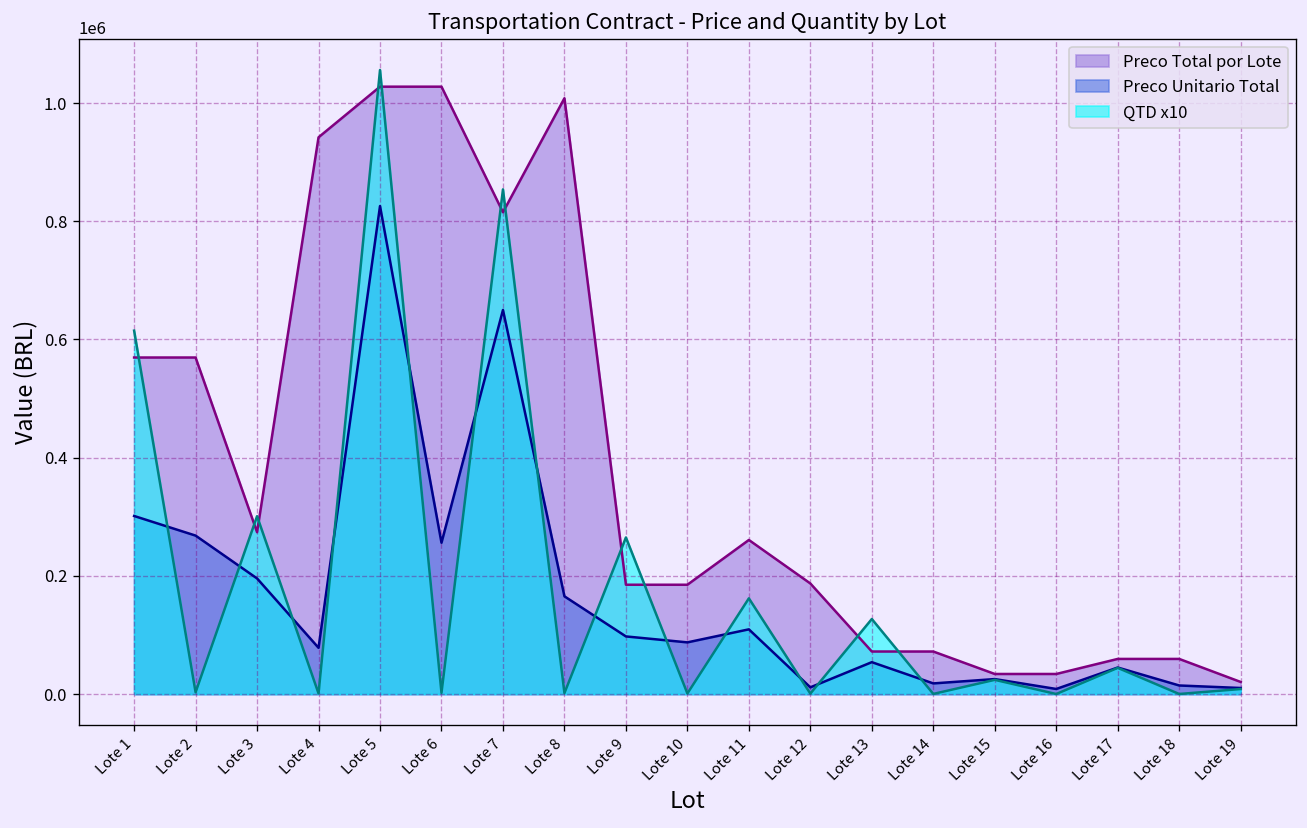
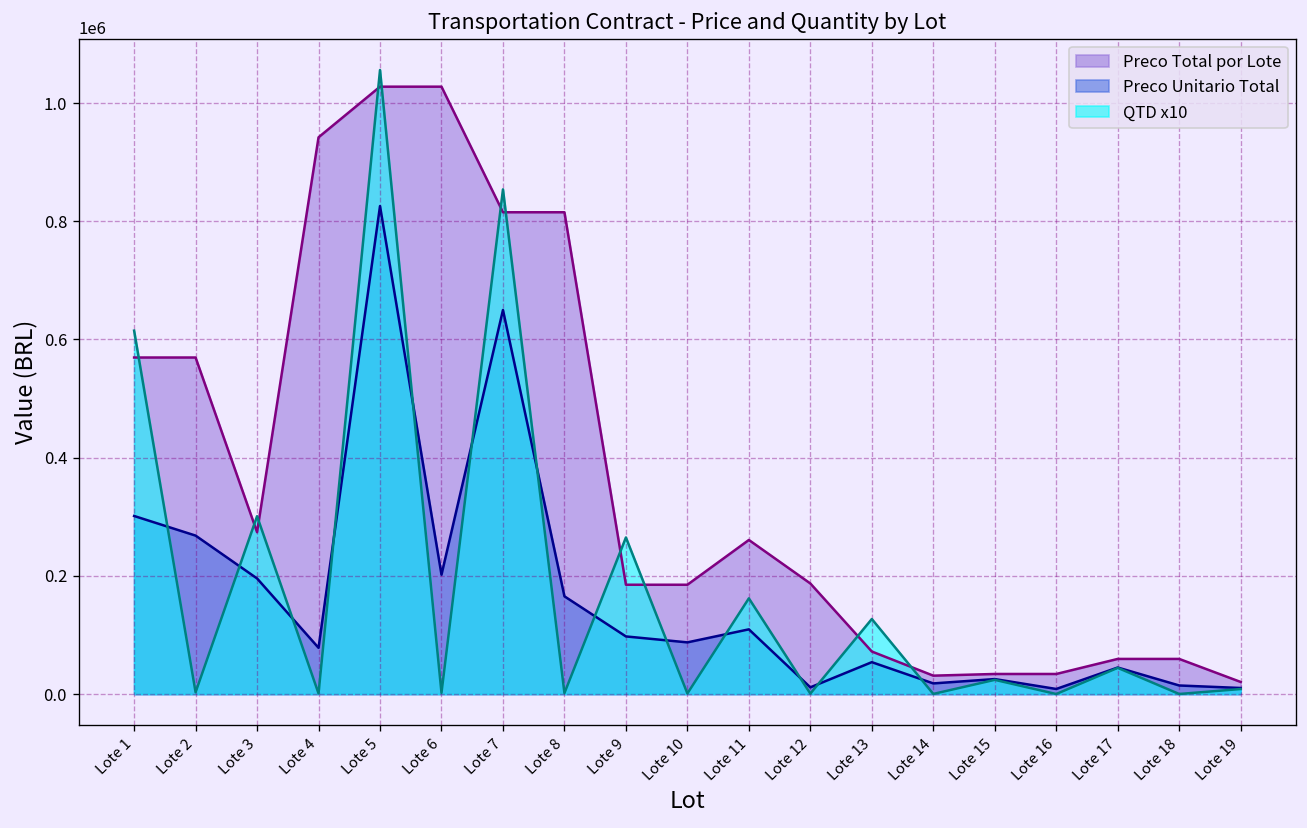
Preco Unitario Total, Lote 6: 260000 -> 200000
Preco Total por Lote, Lote 8: 1010000 -> 820000
Preco Total por Lote, Lote 14: 70000 -> 30000
